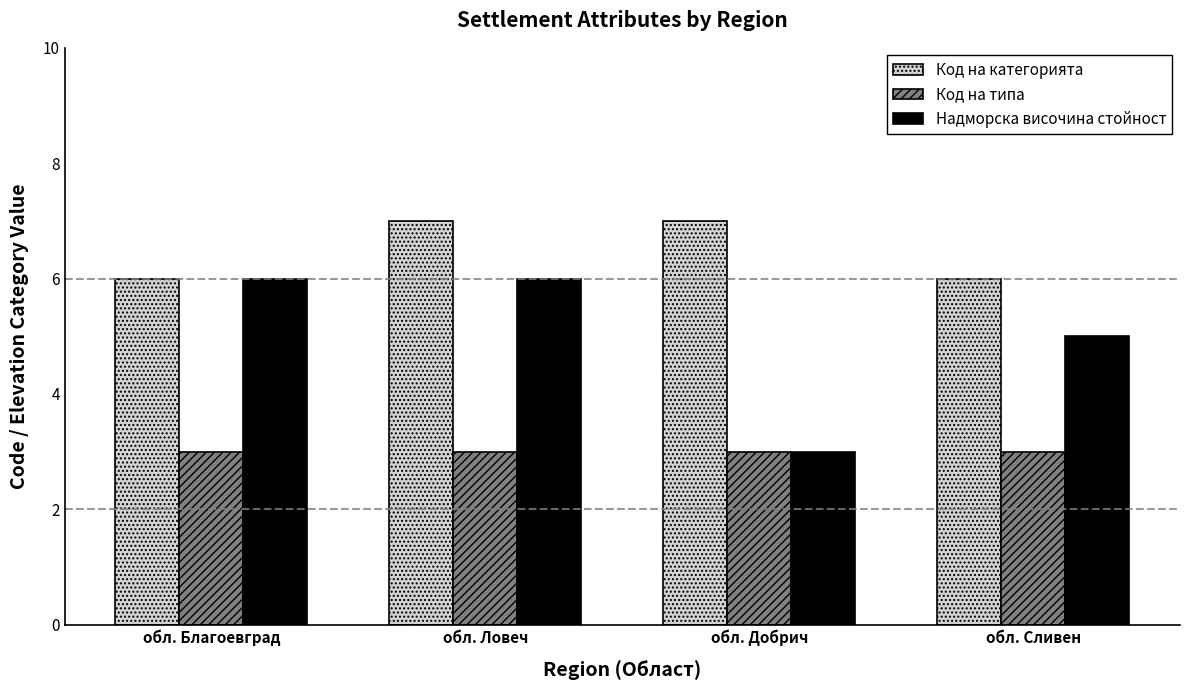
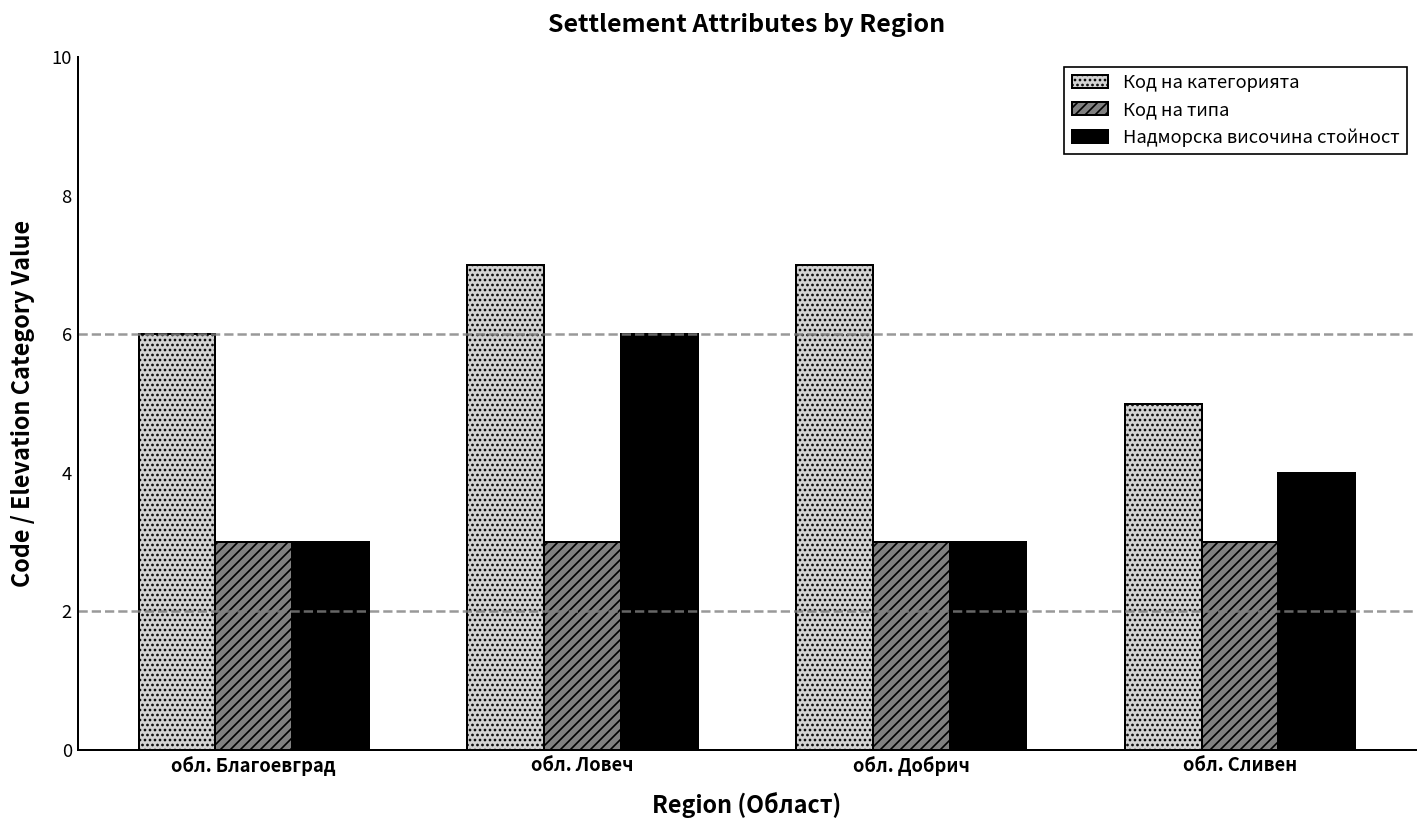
Надморска височина стойност, обл. Благоевград: 6 -> 3
Код на категорията, обл. Сливен: 6 -> 5
Надморска височина стойност, обл. Сливен: 5 -> 4
